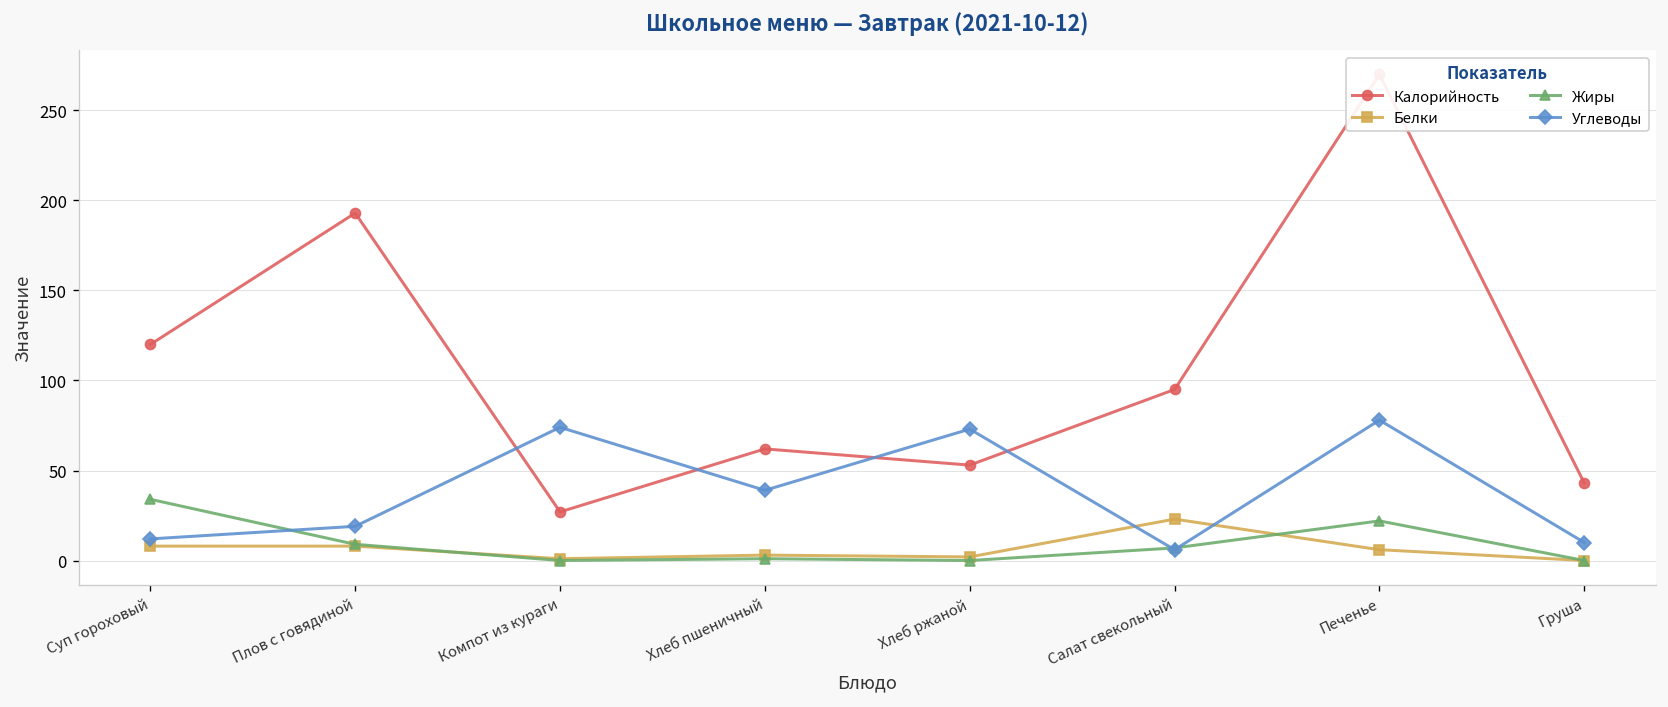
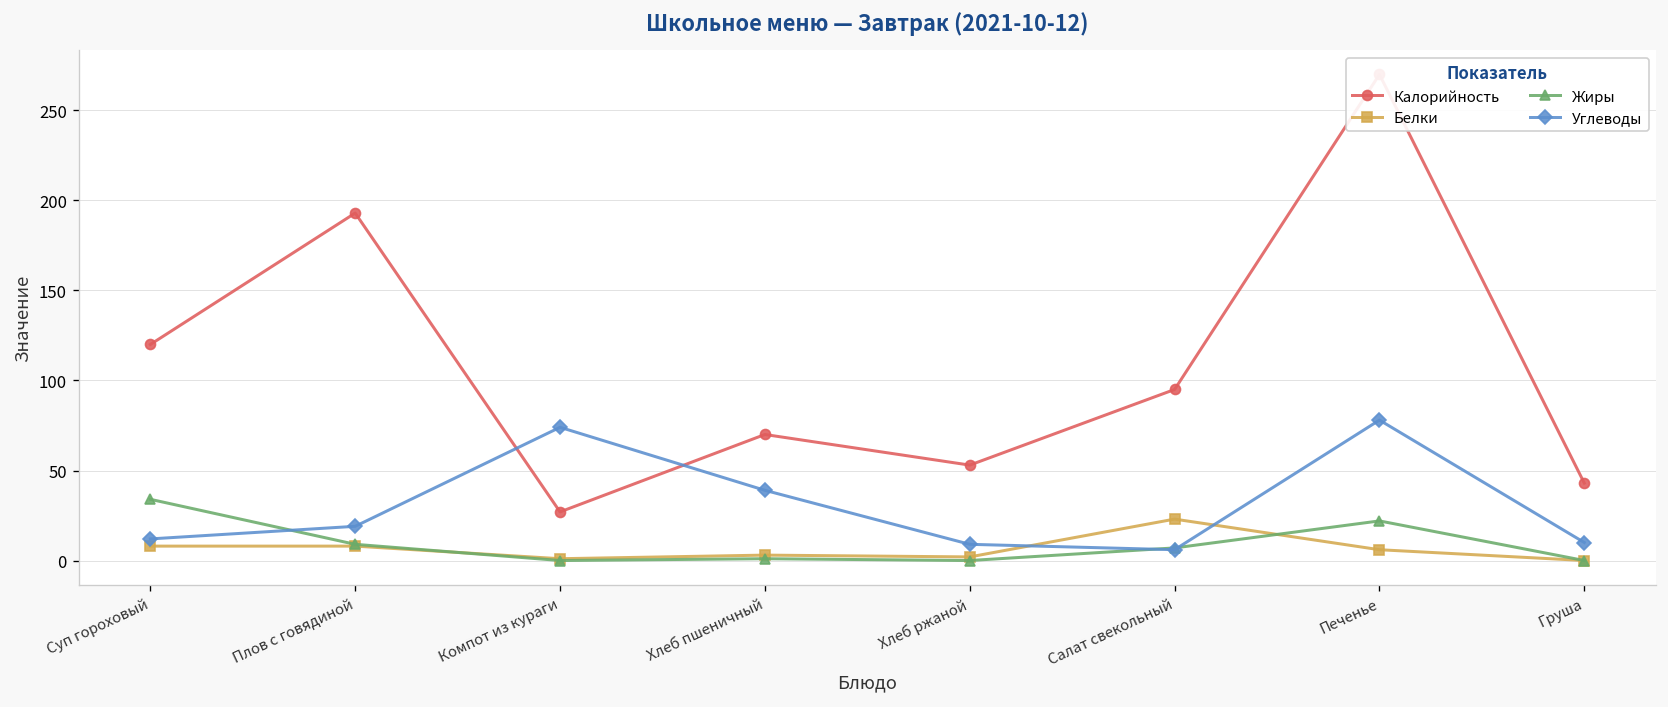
Калорийность, Хлеб пшеничный: 62 -> 70
Углеводы, Хлеб ржаной: 73 -> 9
